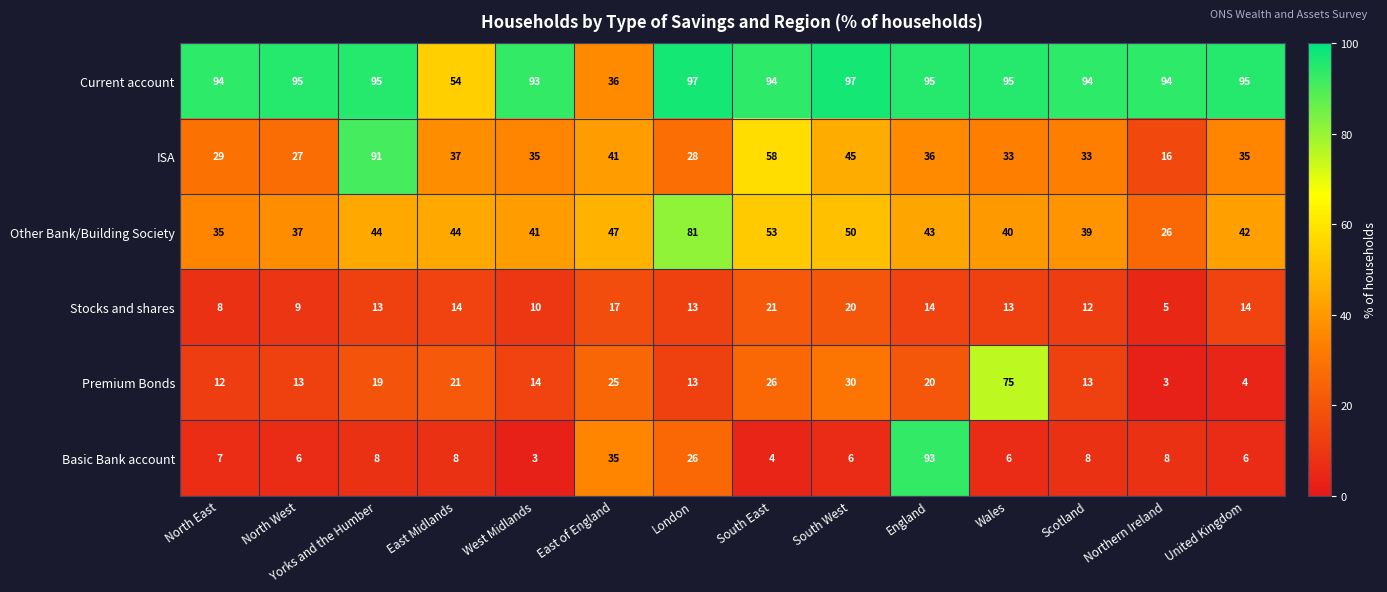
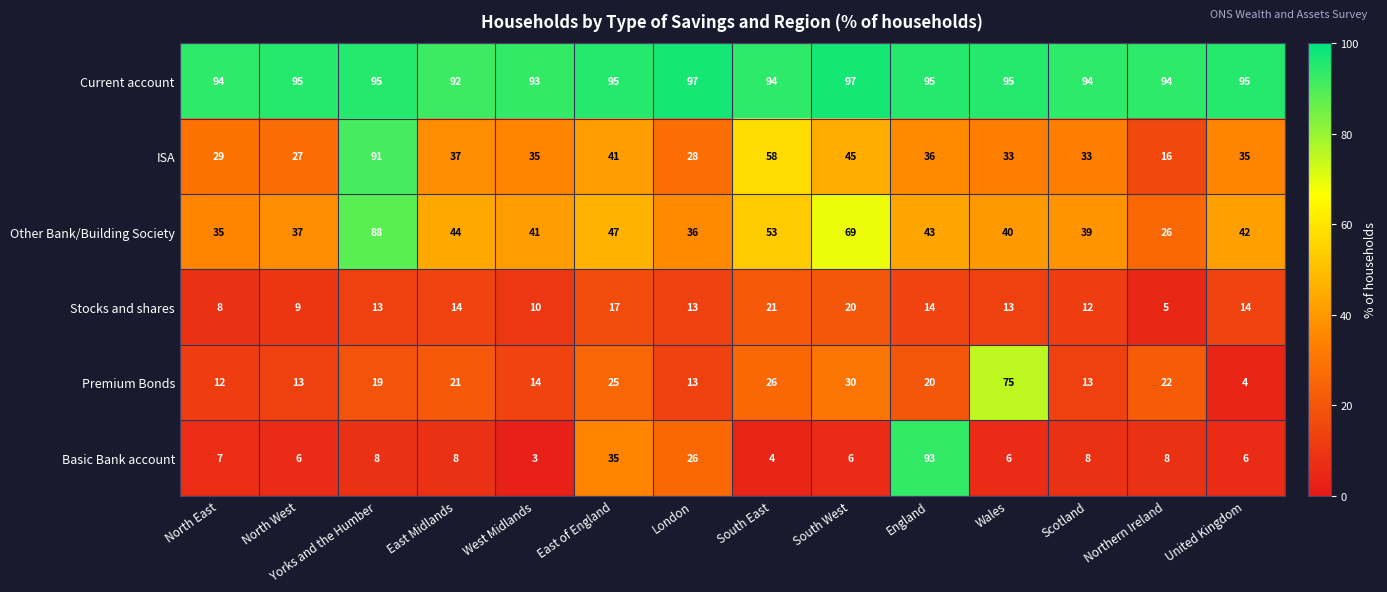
Current account, East Midlands: 54 -> 92
Current account, East of England: 36 -> 95
Other Bank/Building Society, Yorks and the Humber: 44 -> 88
Other Bank/Building Society, London: 81 -> 36
Other Bank/Building Society, South West: 50 -> 69
Premium Bonds, Northern Ireland: 3 -> 22
